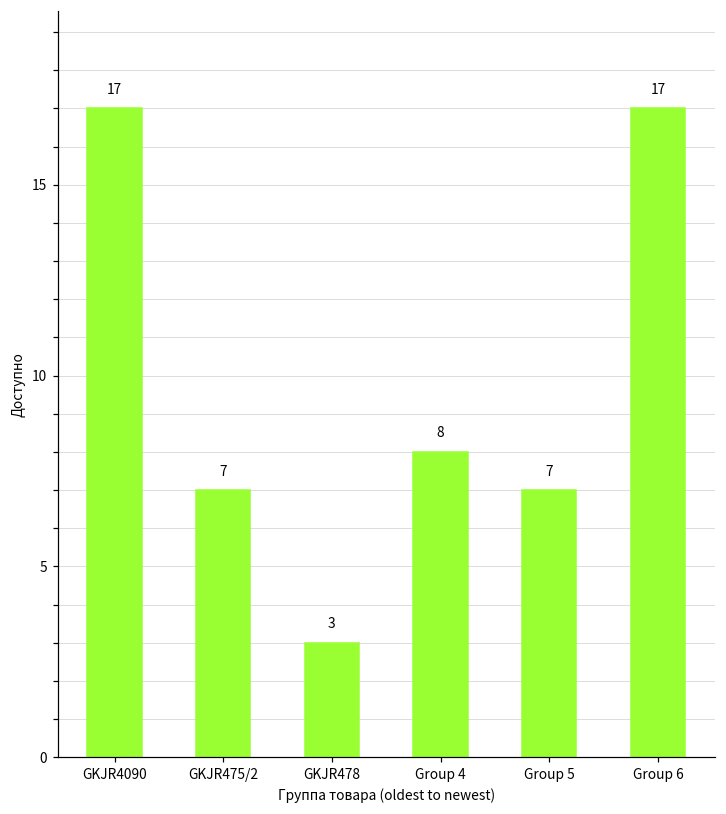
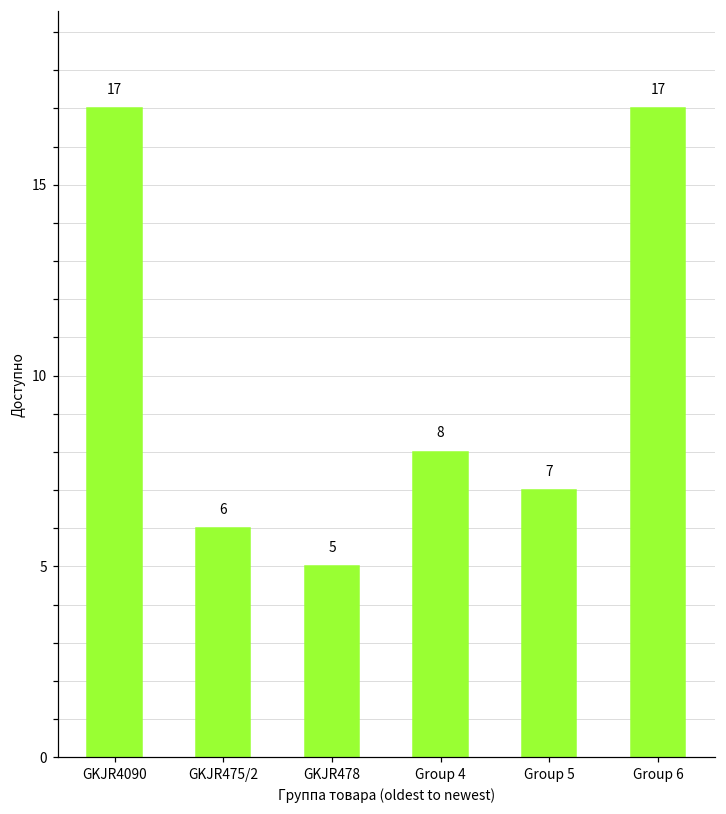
GKJR475/2: 7 -> 6
GKJR478: 3 -> 5
